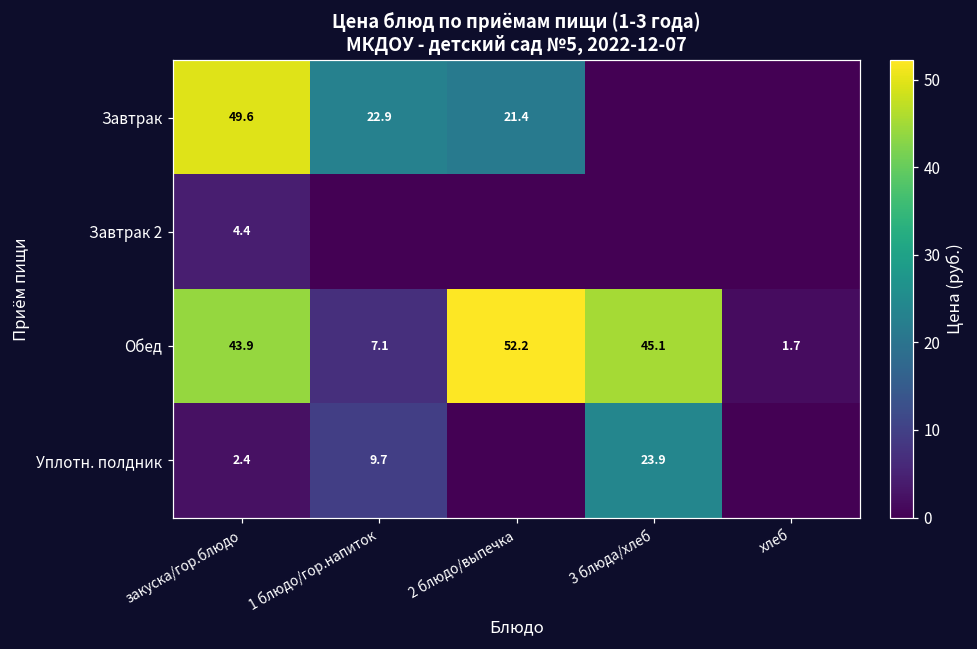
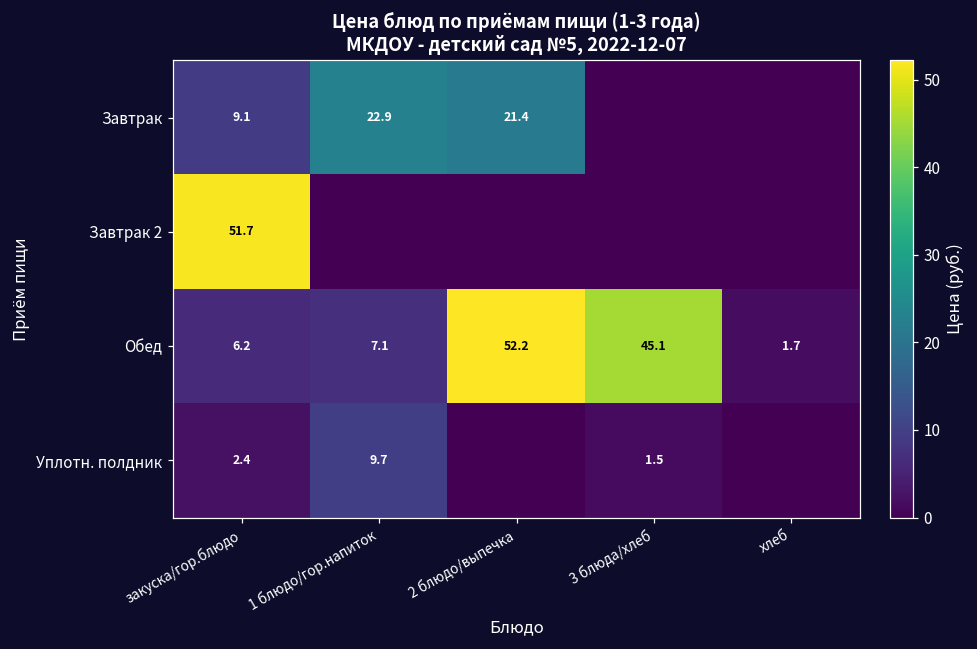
Завтрак, закуска/гор.блюдо: 49.6 -> 9.1
Завтрак 2, закуска/гор.блюдо: 4.4 -> 51.7
Обед, закуска/гор.блюдо: 43.9 -> 6.2
Уплотн. полдник, 3 блюда/хлеб: 23.9 -> 1.5
